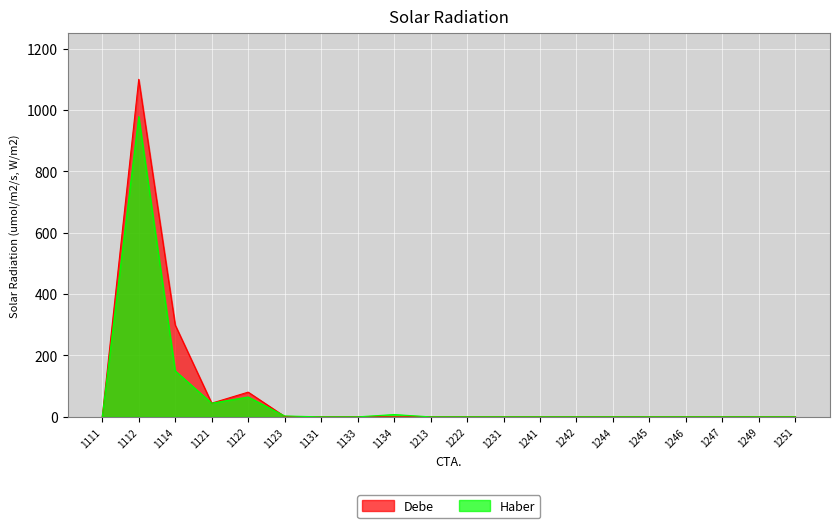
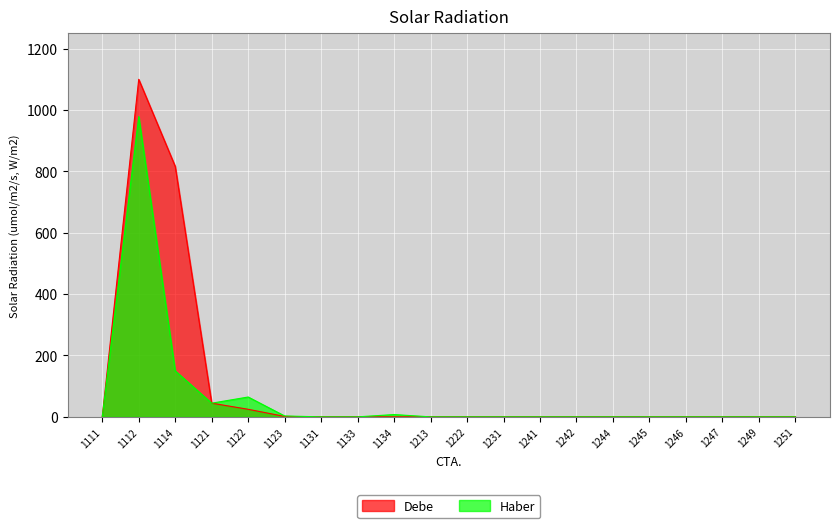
Debe, 1114: 300 -> 820
Debe, 1122: 80 -> 20
